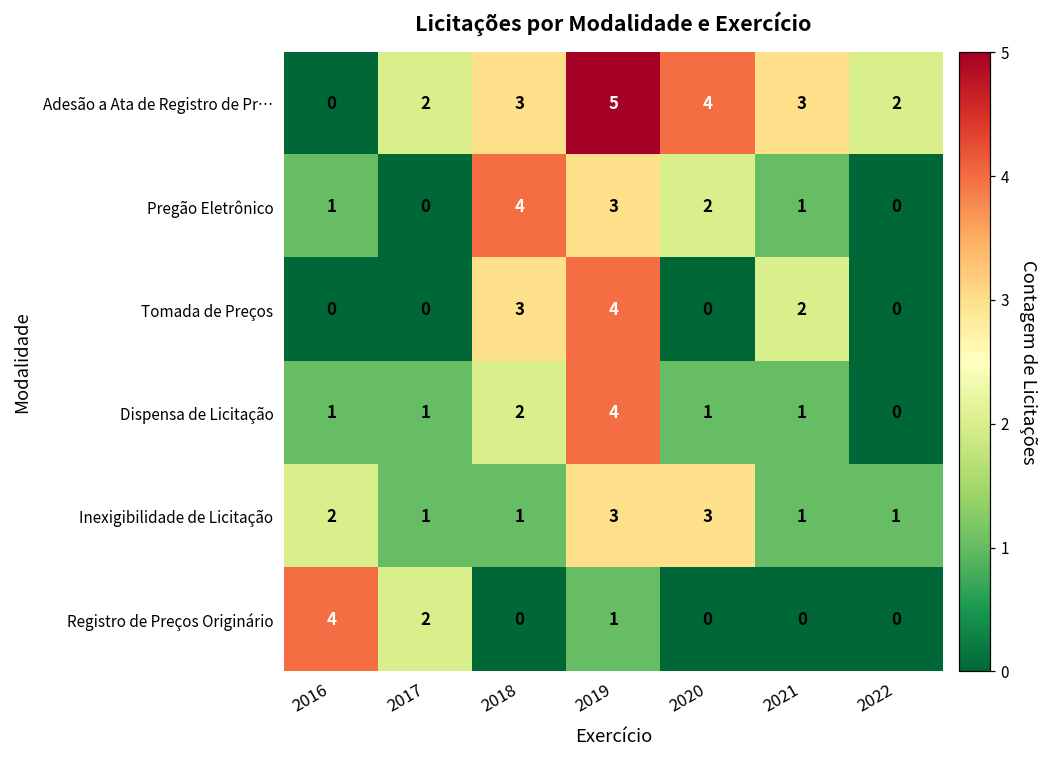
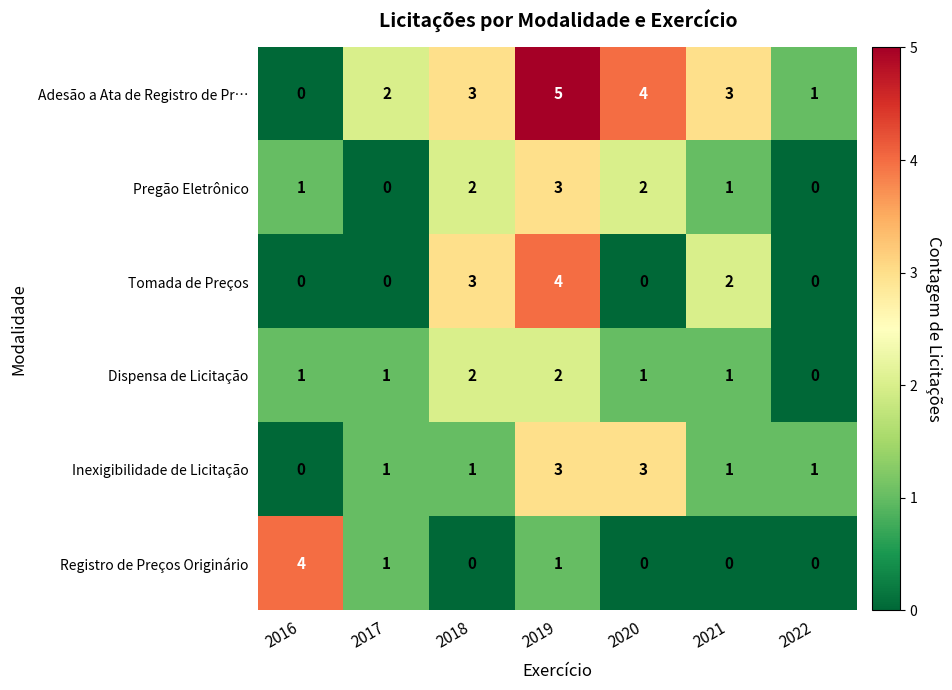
Adesão a Ata de Registro de Pr…, 2022: 2 -> 1
Pregão Eletrônico, 2018: 4 -> 2
Dispensa de Licitação, 2019: 4 -> 2
Inexigibilidade de Licitação, 2016: 2 -> 0
Registro de Preços Originário, 2017: 2 -> 1
